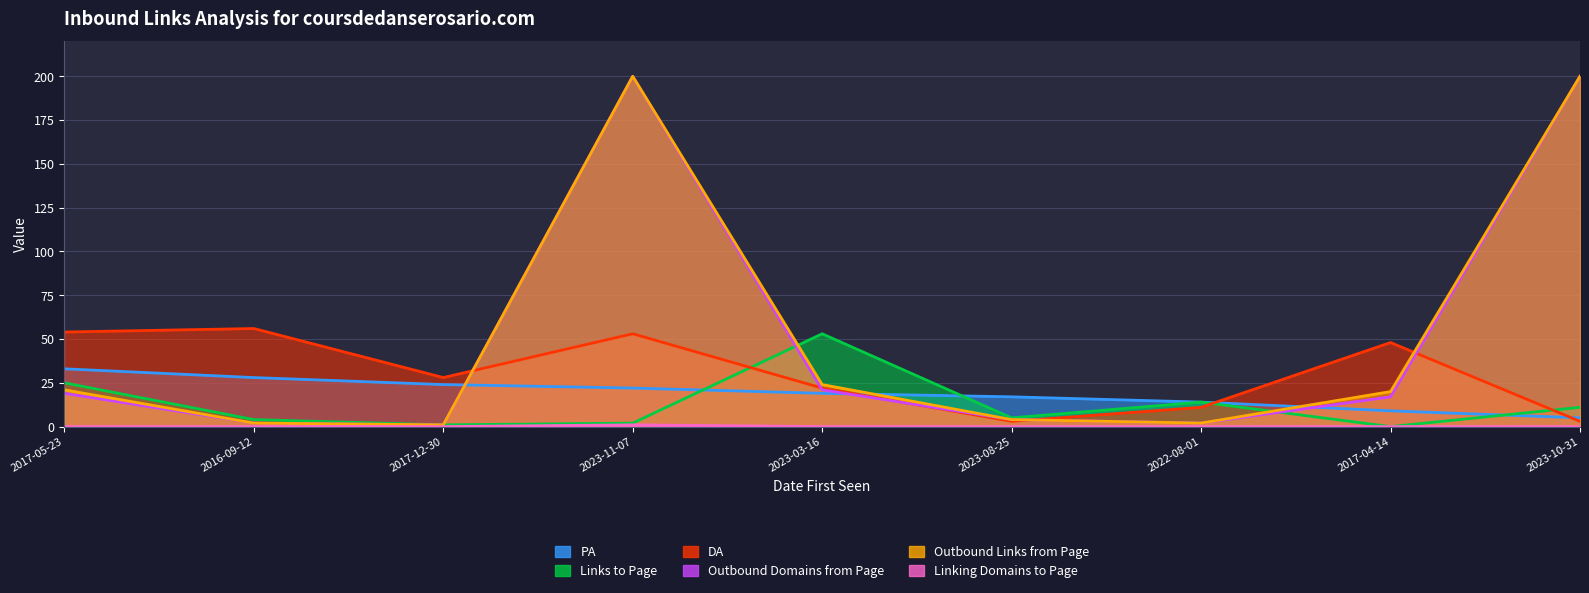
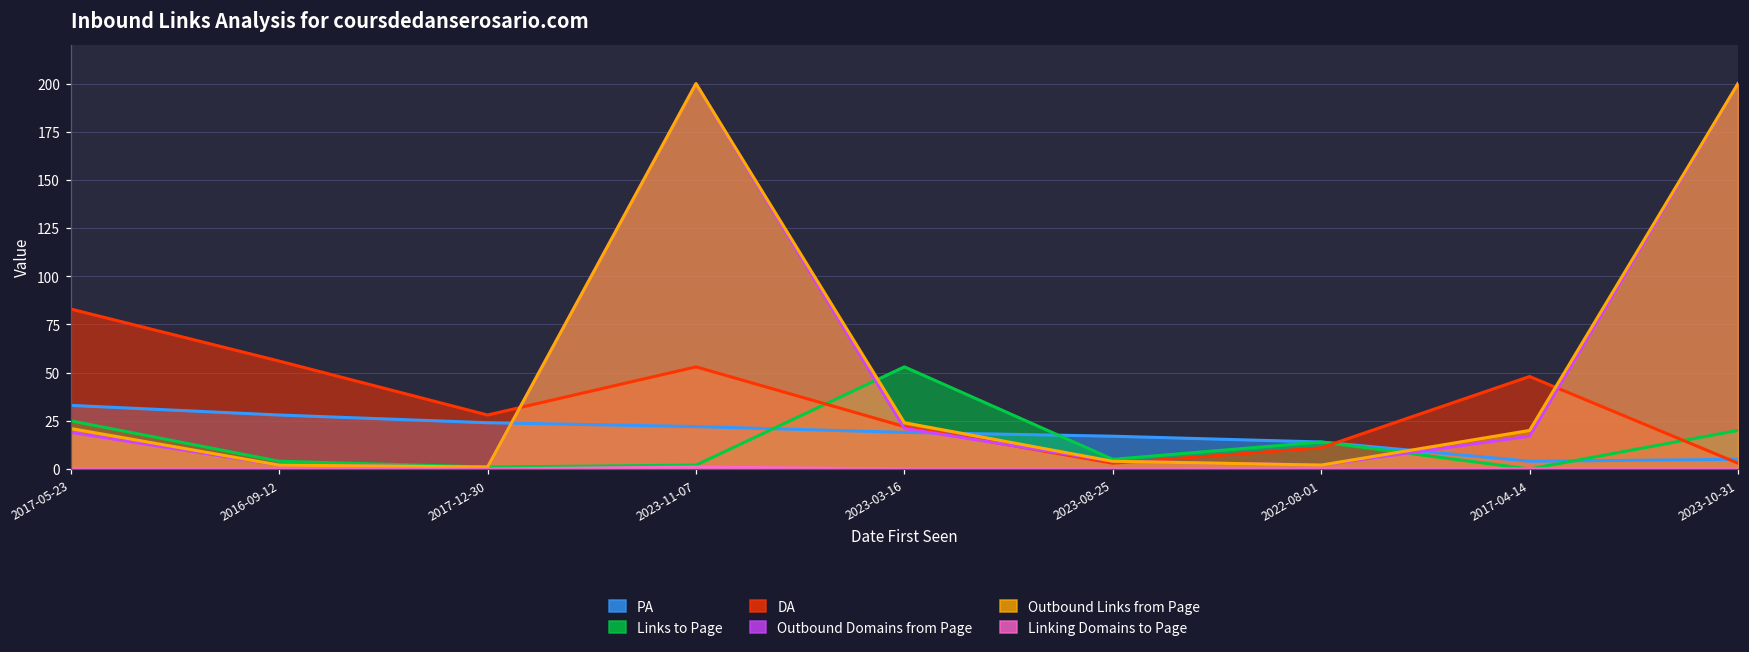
DA, 2017-05-23: 54 -> 83
PA, 2017-04-14: 9 -> 4
Links to Page, 2023-10-31: 11 -> 20
